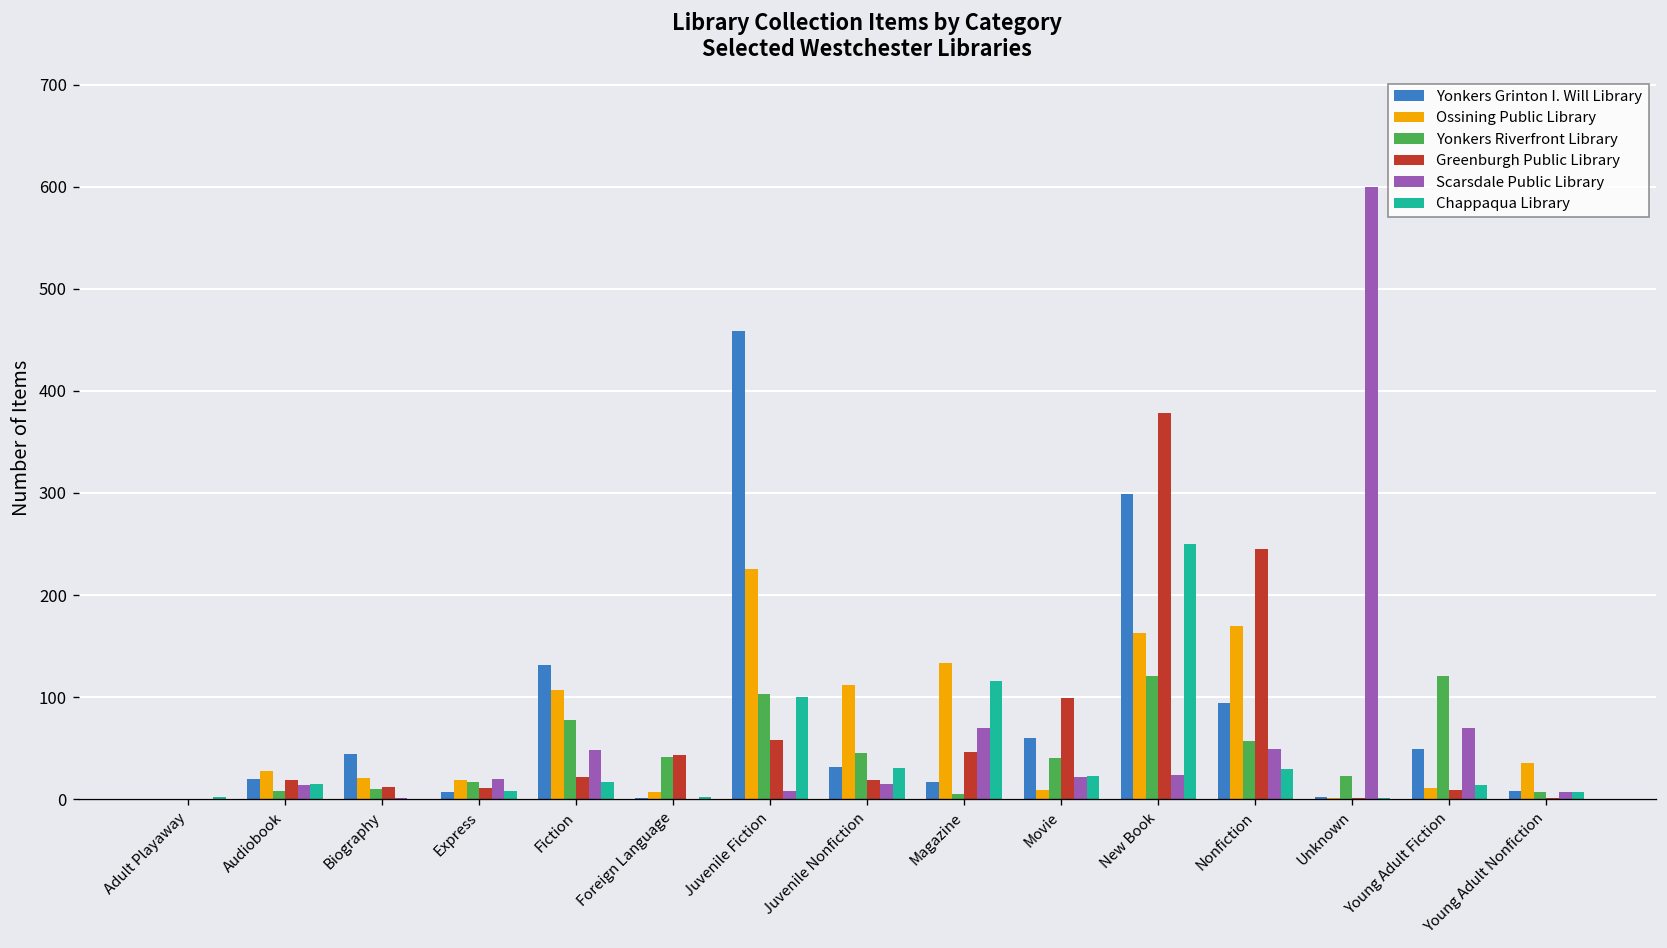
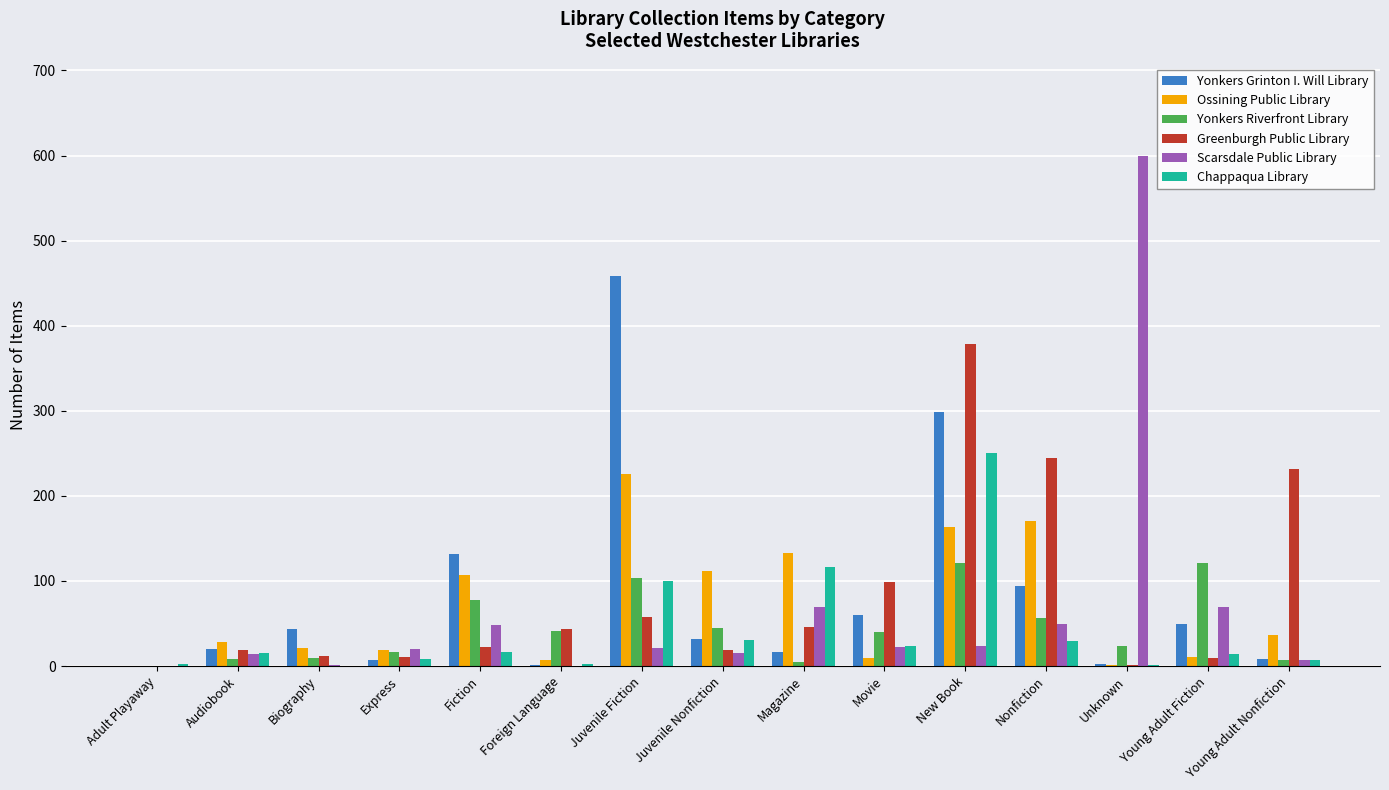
Scarsdale Public Library, Juvenile Fiction: 10 -> 20
Greenburgh Public Library, Young Adult Nonfiction: 0 -> 230
